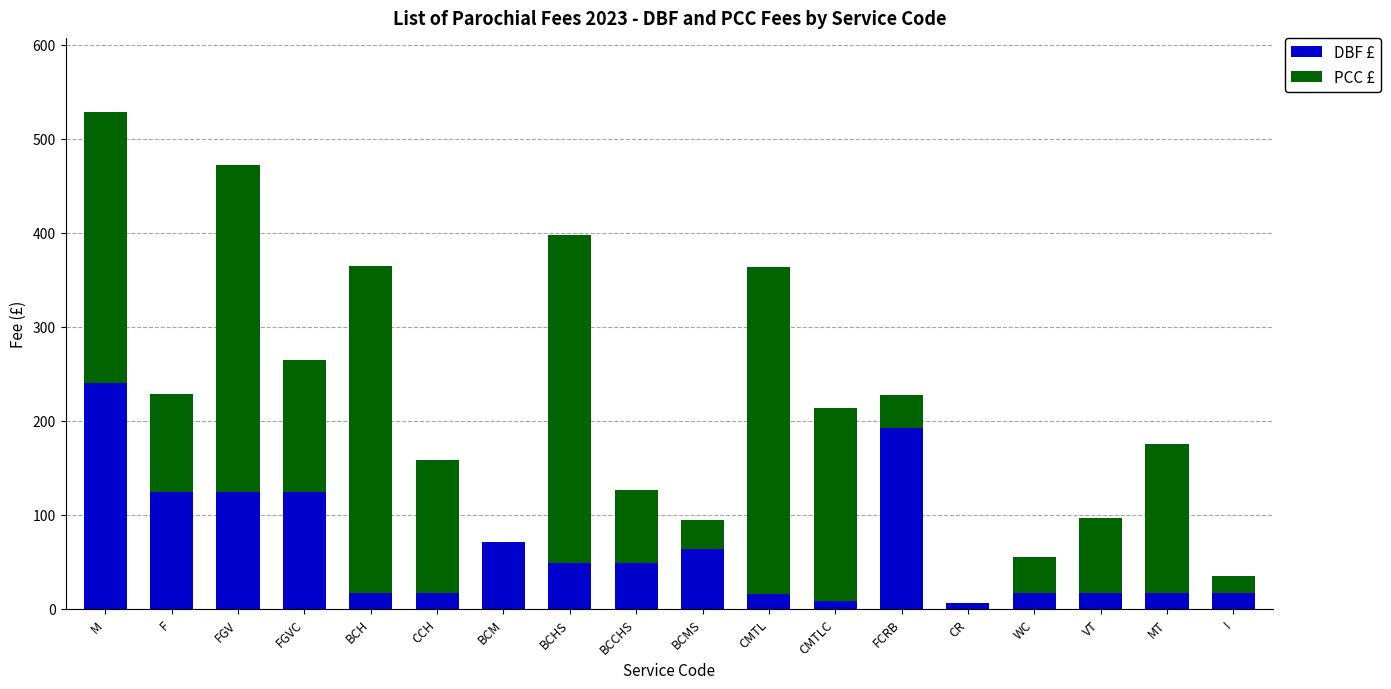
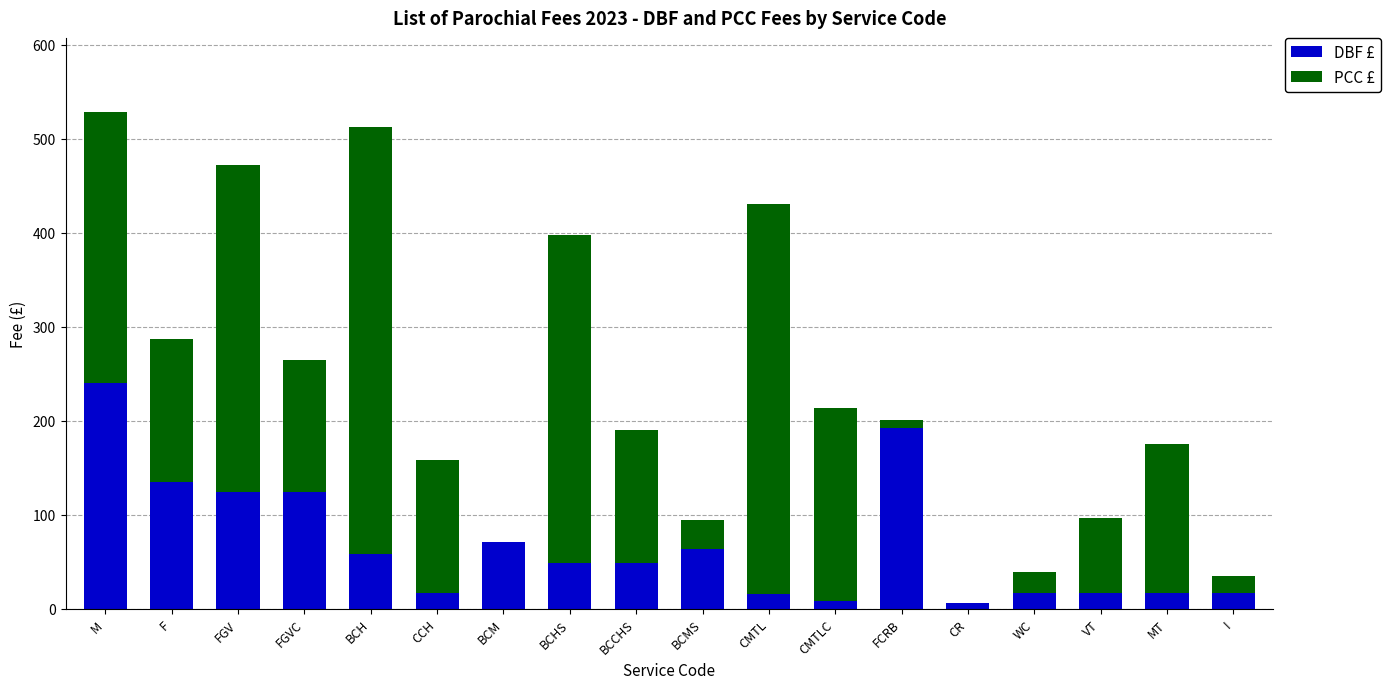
DBF £, F: 120 -> 140
PCC £, F: 100 -> 150
DBF £, BCH: 20 -> 60
PCC £, BCH: 350 -> 450
PCC £, BCCHS: 80 -> 140
PCC £, CMTL: 350 -> 410
PCC £, FCRB: 40 -> 10
PCC £, WC: 40 -> 20
